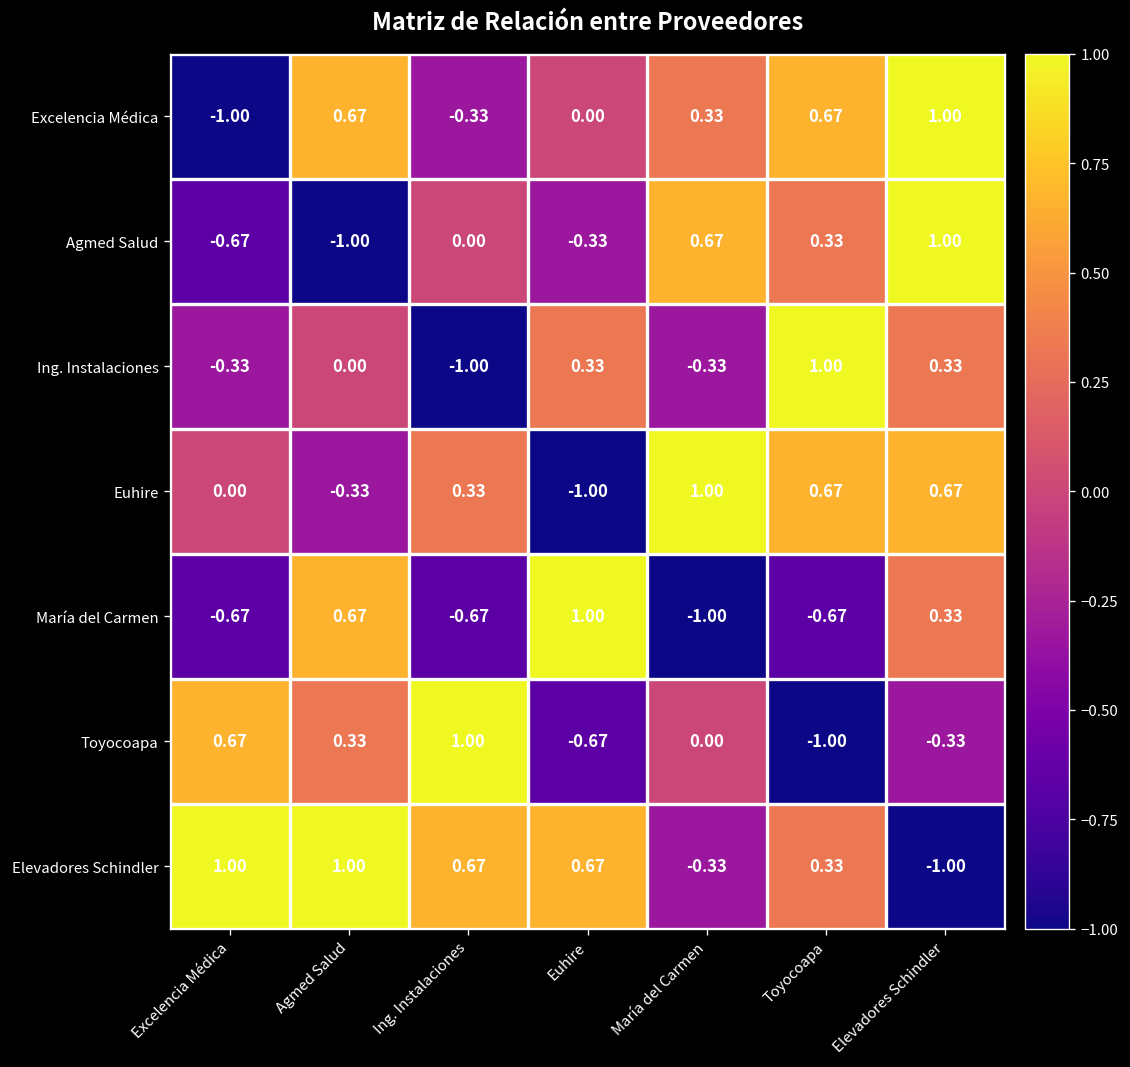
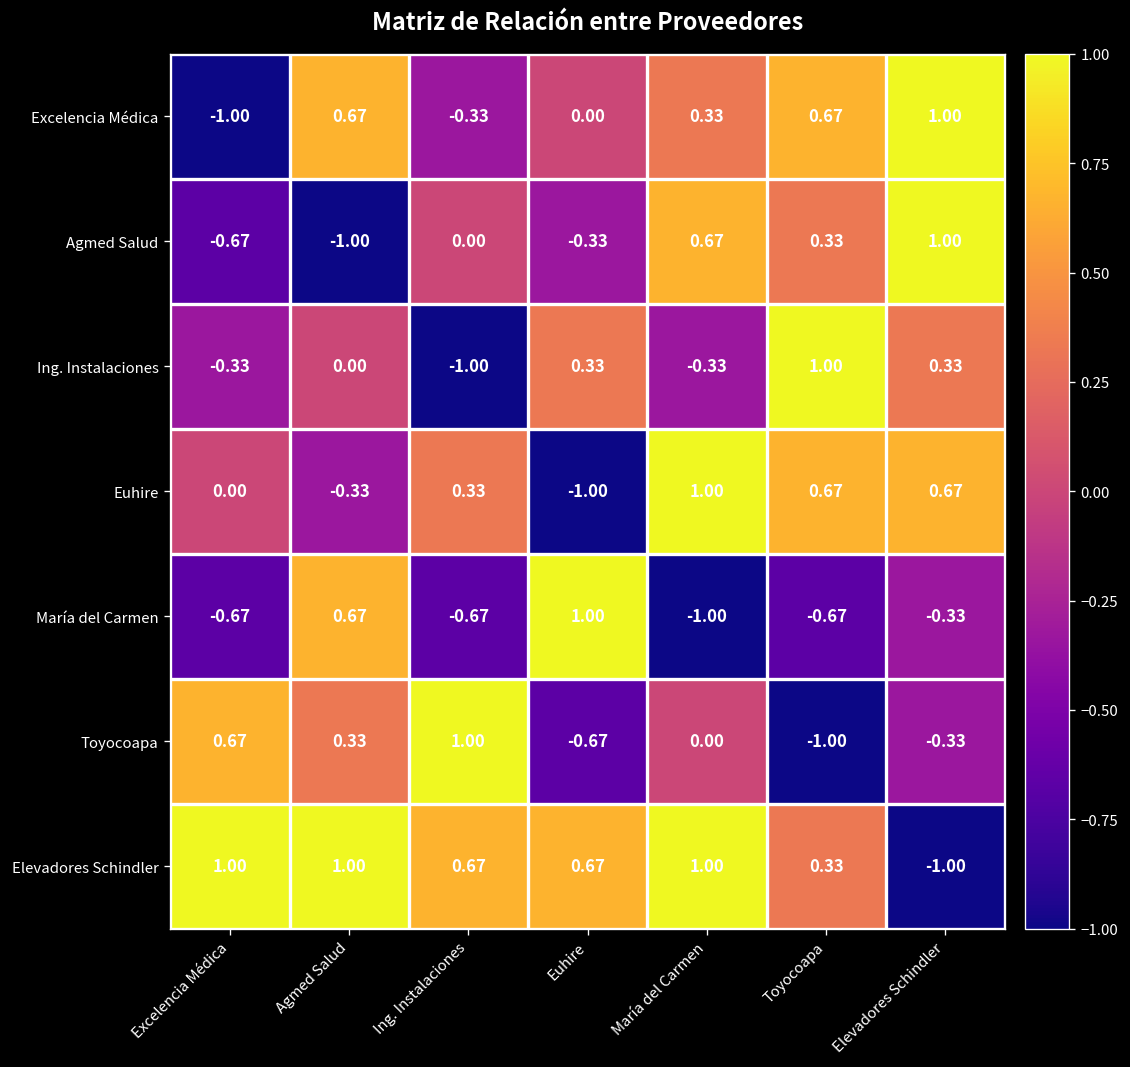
María del Carmen, Elevadores Schindler: 0.33 -> -0.33
Elevadores Schindler, María del Carmen: -0.33 -> 1.00
